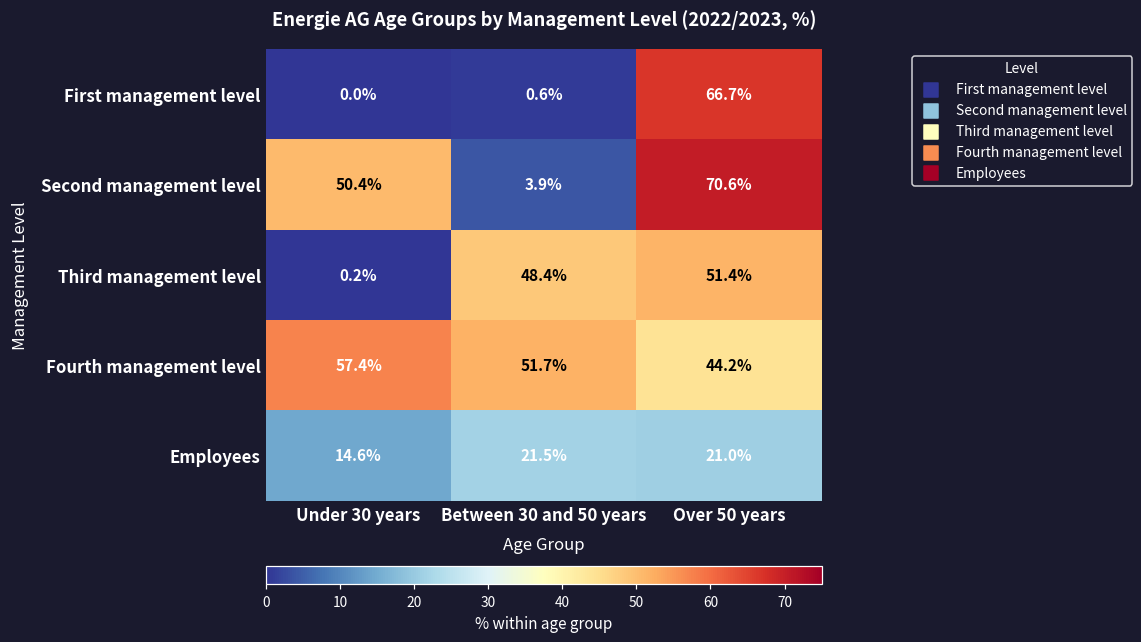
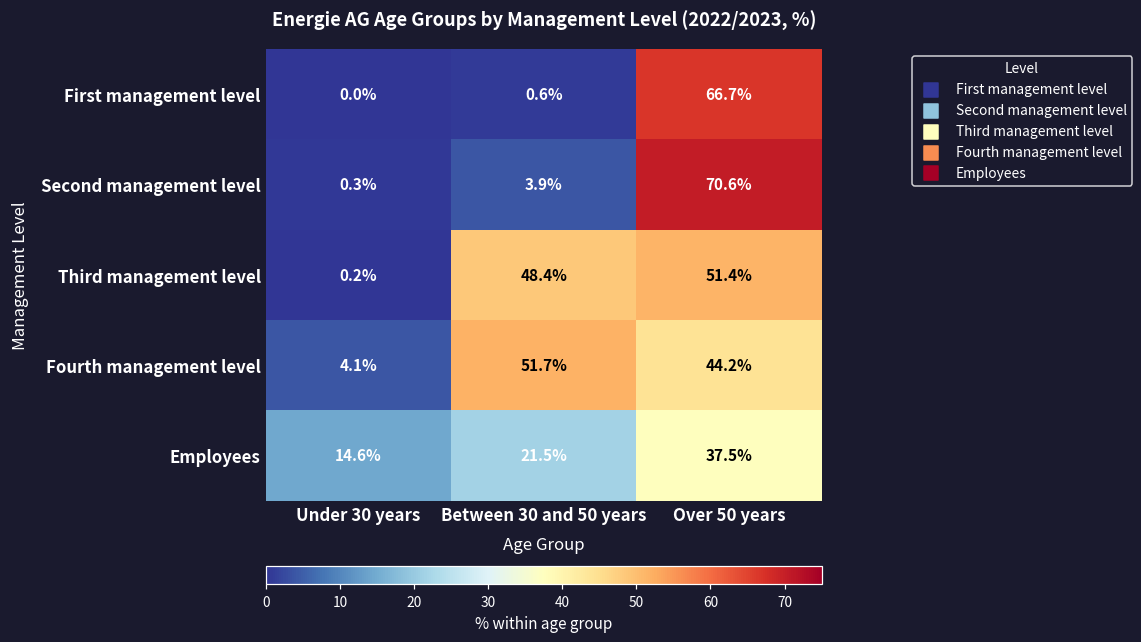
Second management level, Under 30 years: 50.4% -> 0.3%
Fourth management level, Under 30 years: 57.4% -> 4.1%
Employees, Over 50 years: 21.0% -> 37.5%
